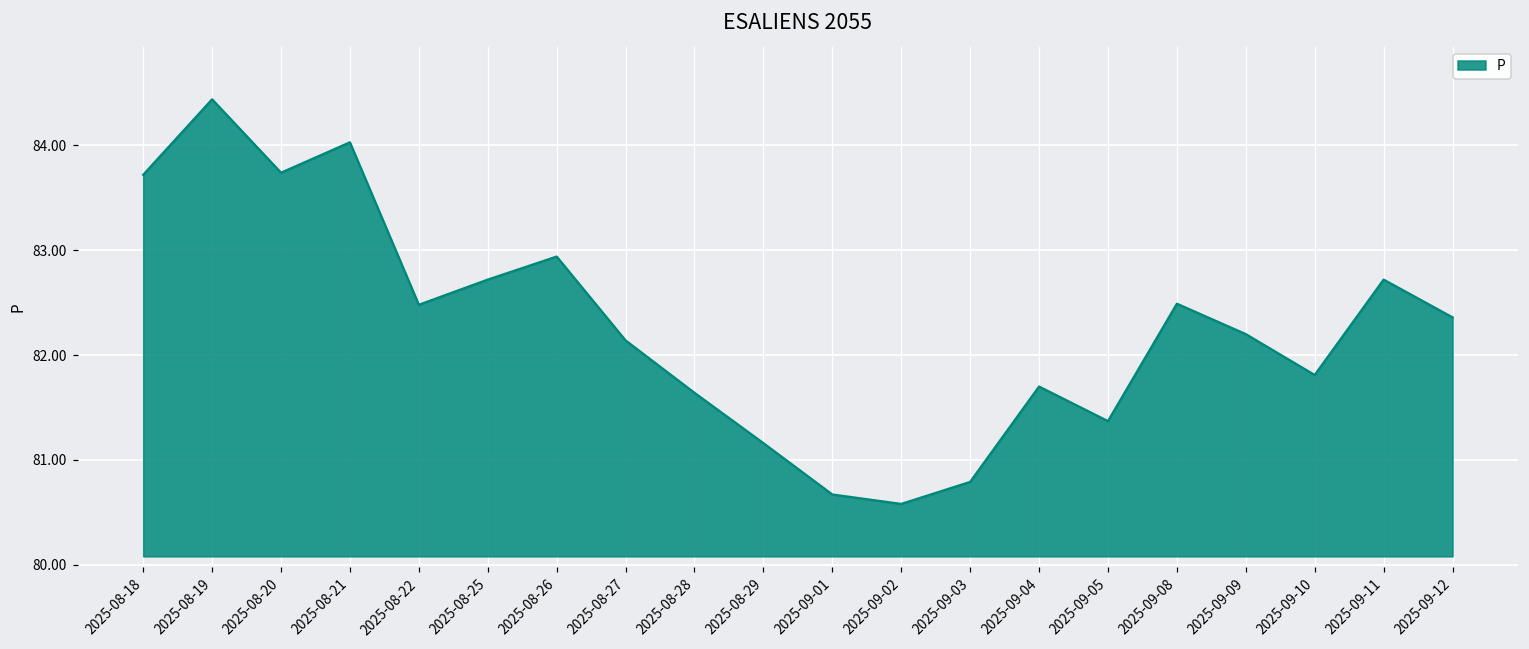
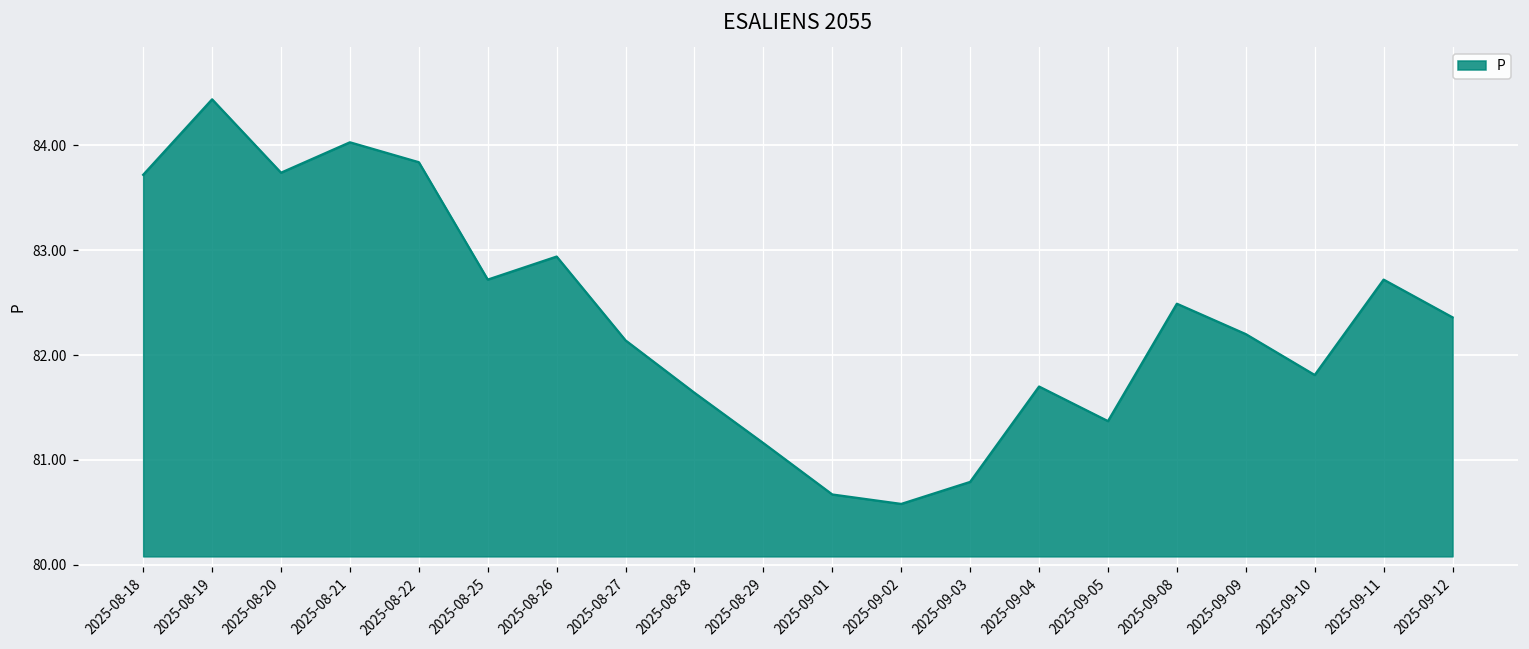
2025-08-22: 82.5 -> 83.8
